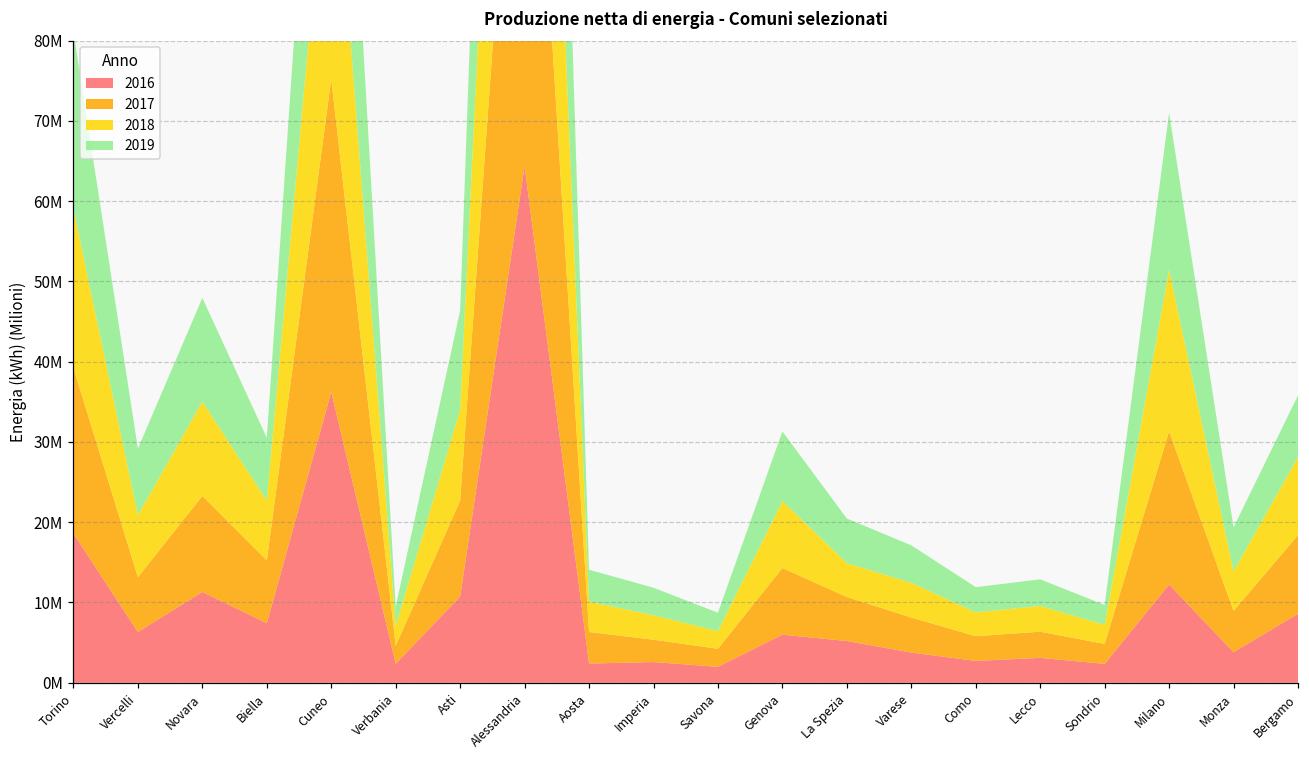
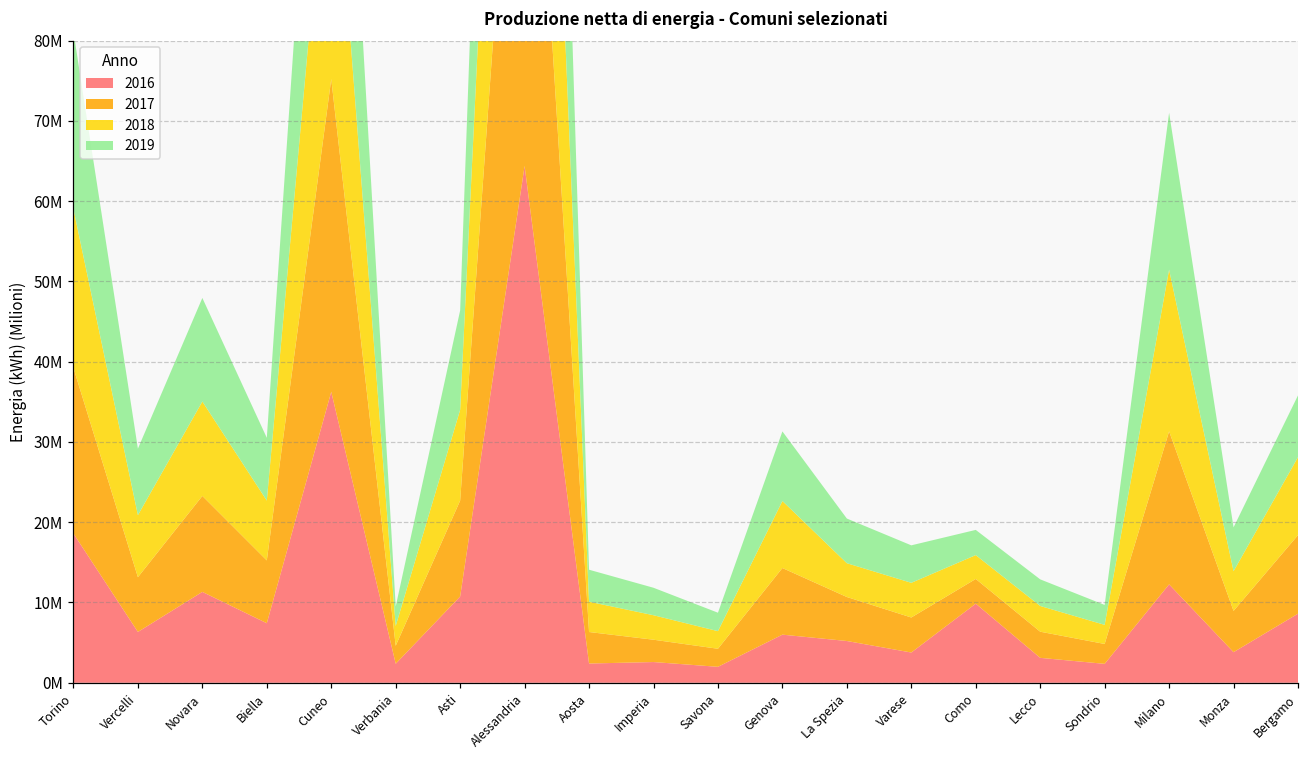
2016, Como: 3000000 -> 10000000
